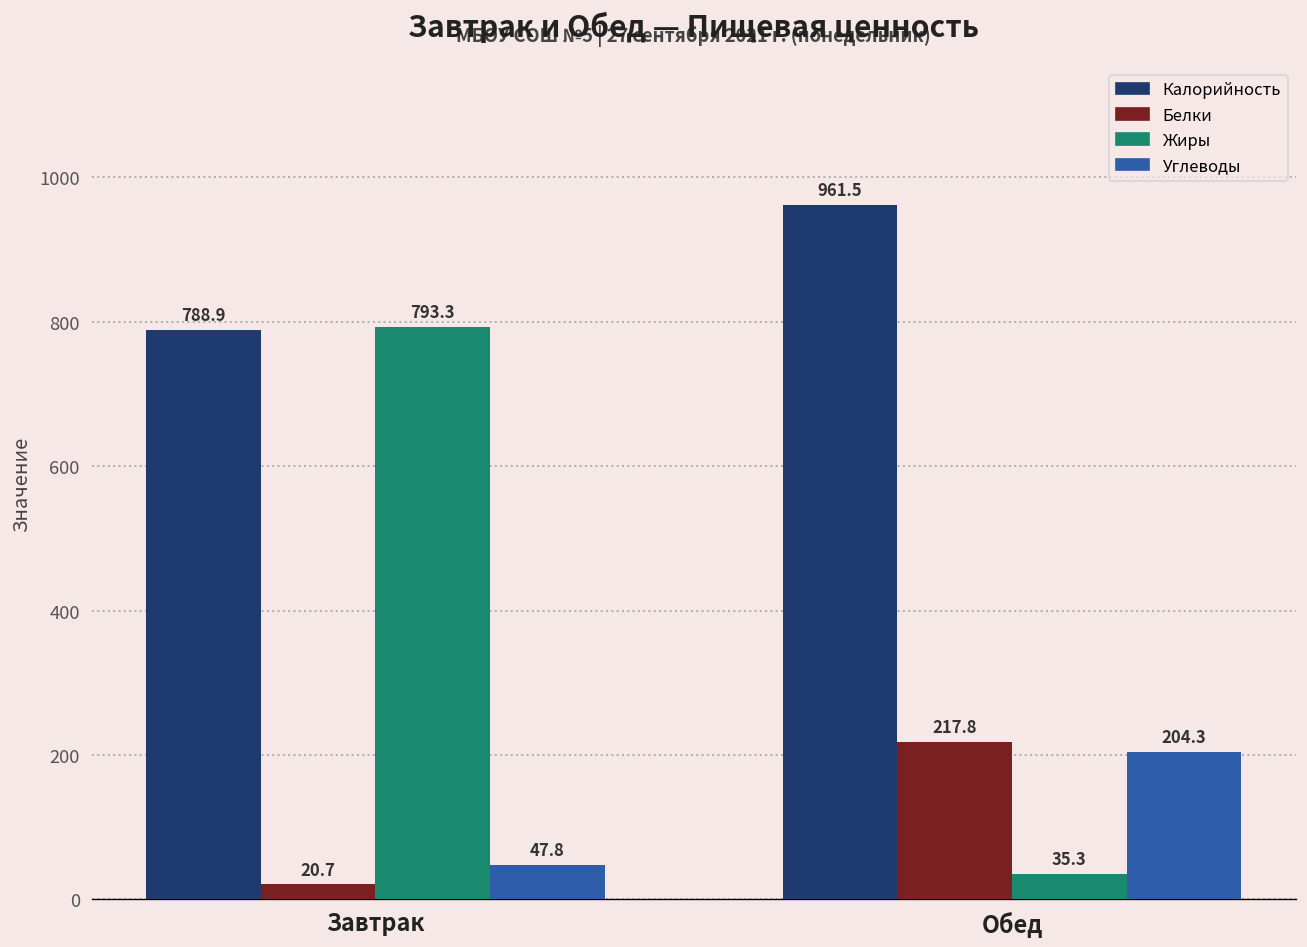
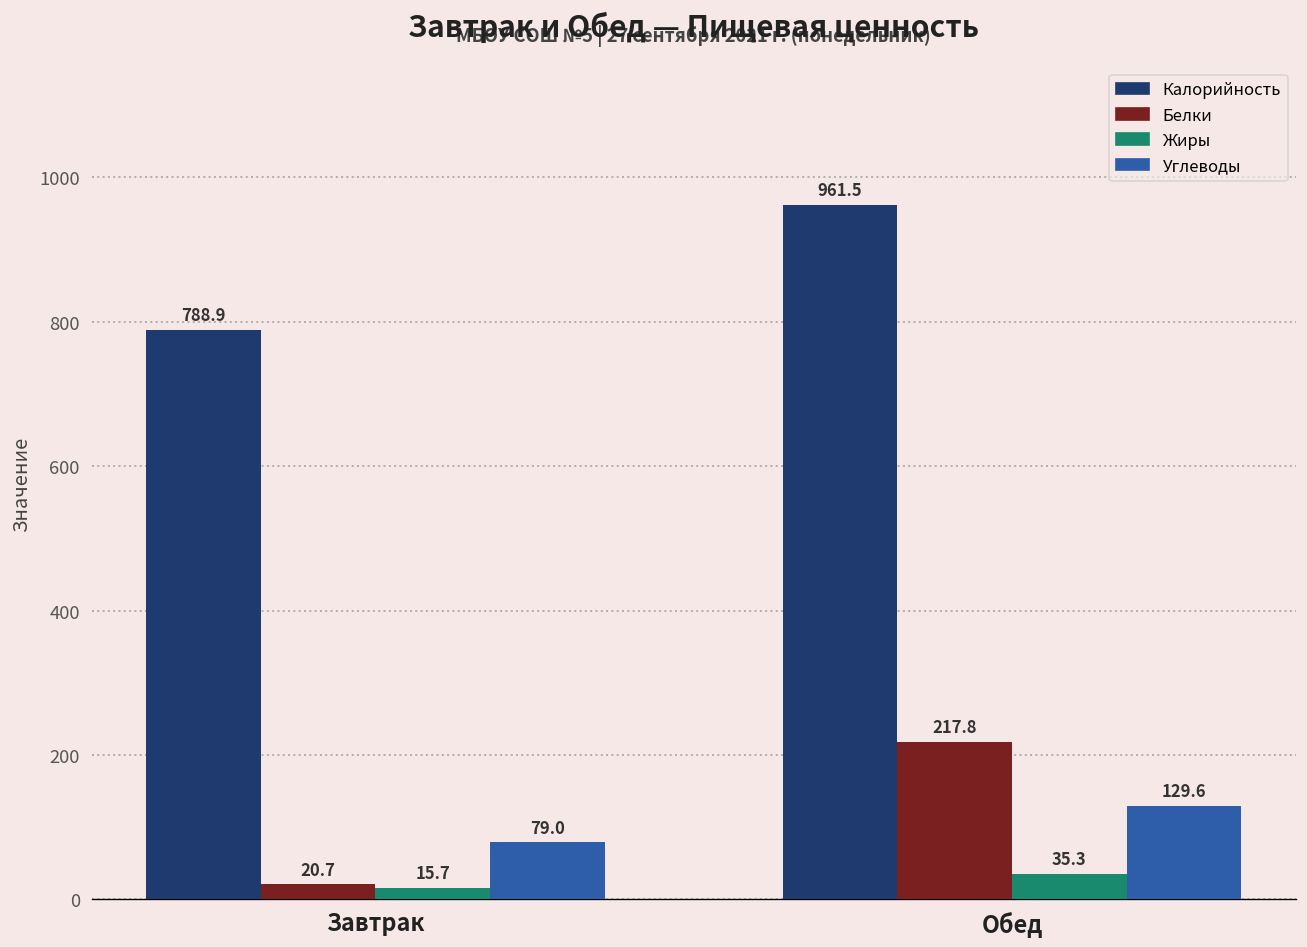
Жиры, Завтрак: 793.3 -> 15.7
Углеводы, Завтрак: 47.8 -> 79.0
Углеводы, Обед: 204.3 -> 129.6
